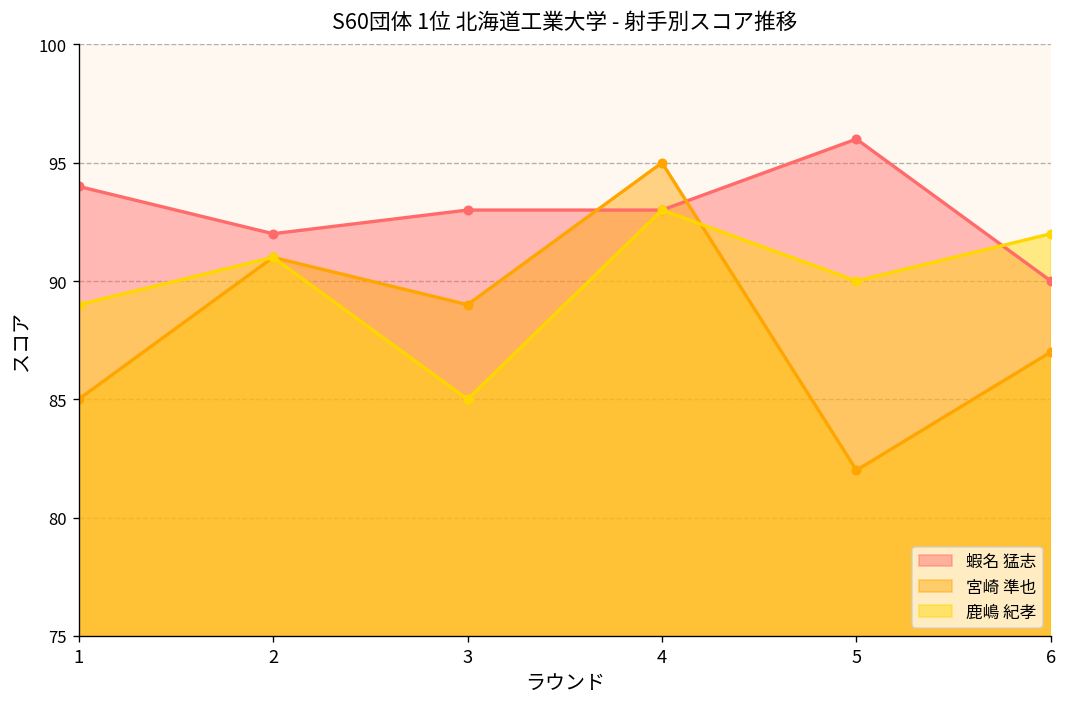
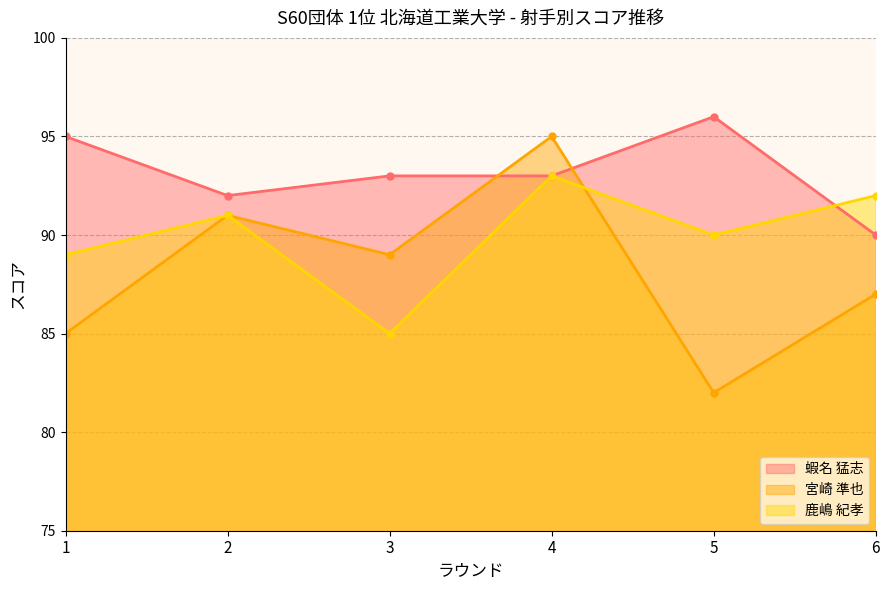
蝦名 猛志, 1: 94 -> 95
